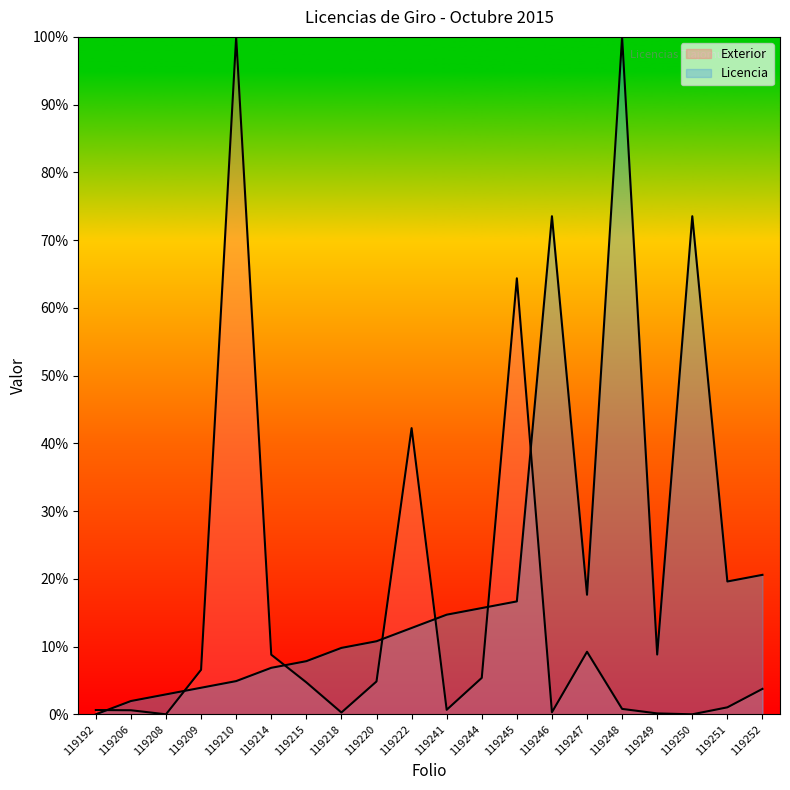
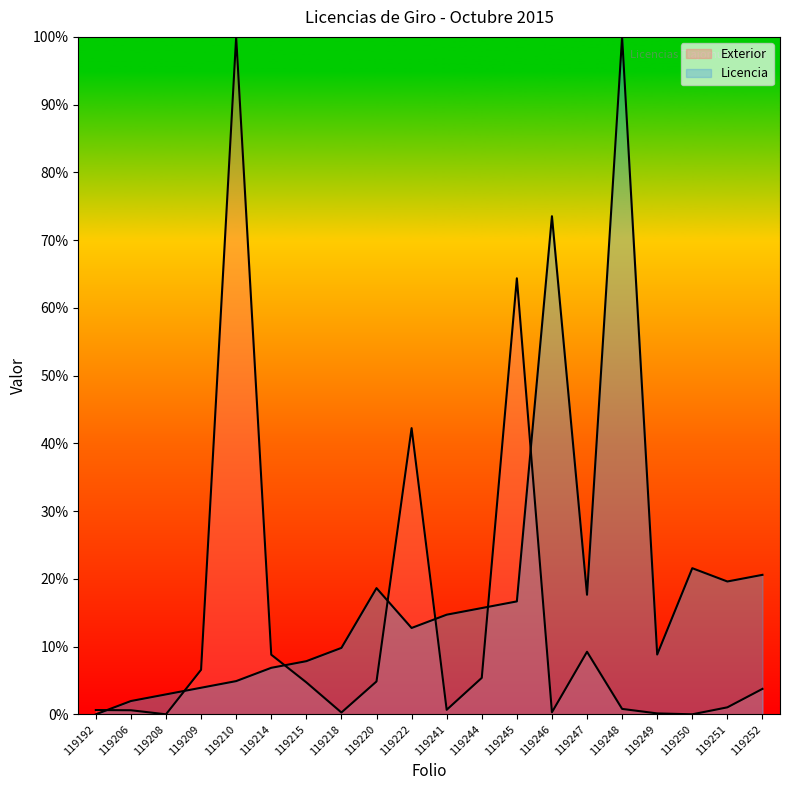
Licencia, 119220: 11% -> 19%
Licencia, 119250: 74% -> 22%
